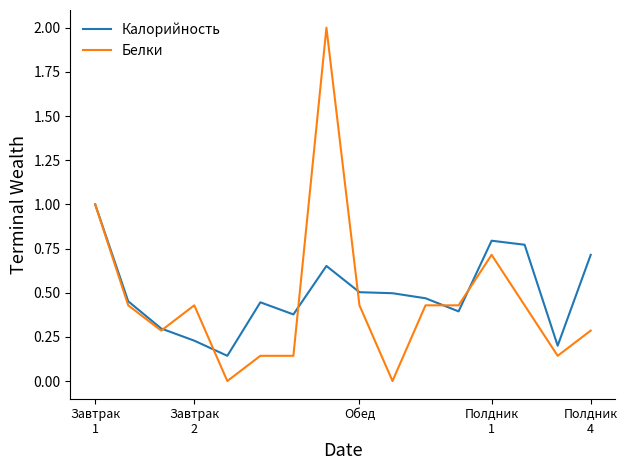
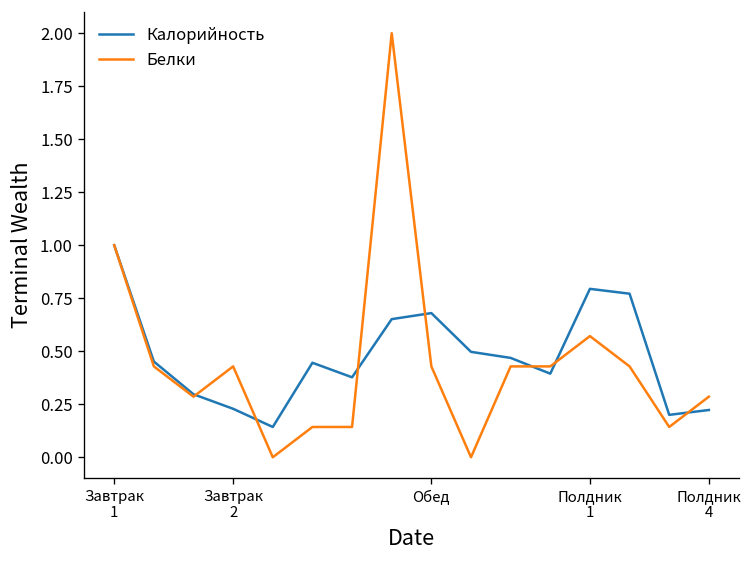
Калорийность, Обед: 0.50 -> 0.68
Белки, Полдник 1: 0.71 -> 0.57
Калорийность, Полдник 4: 0.71 -> 0.22
